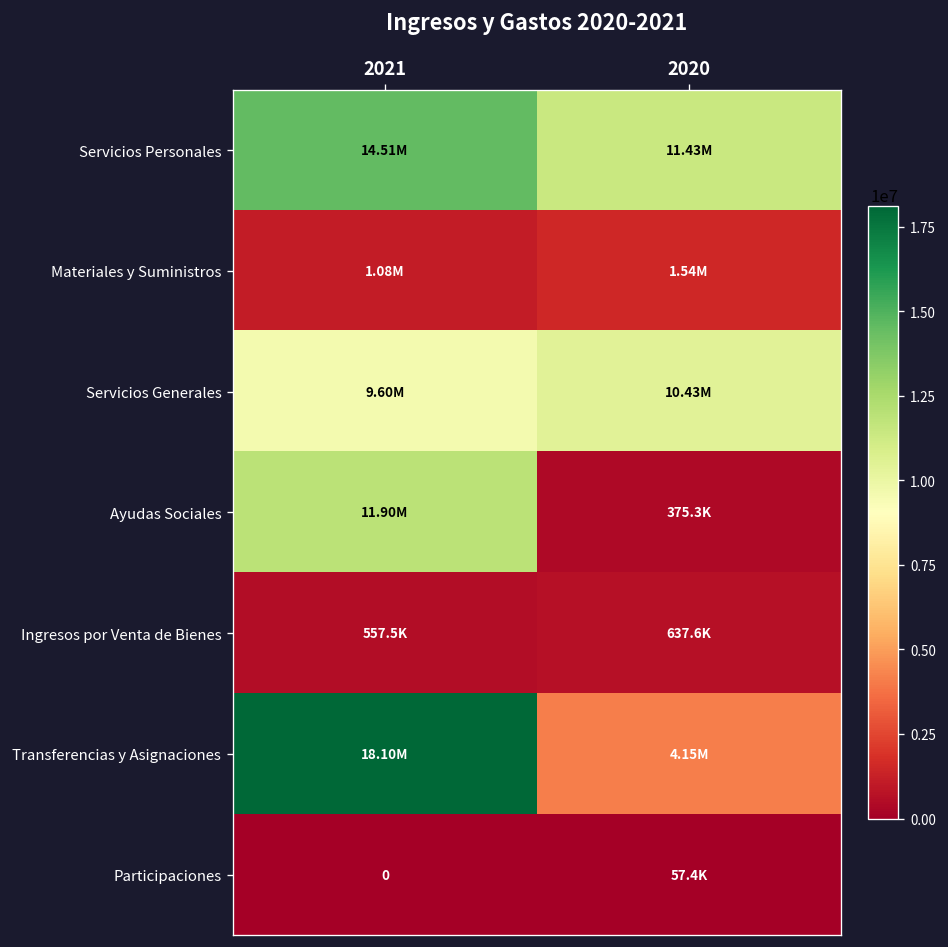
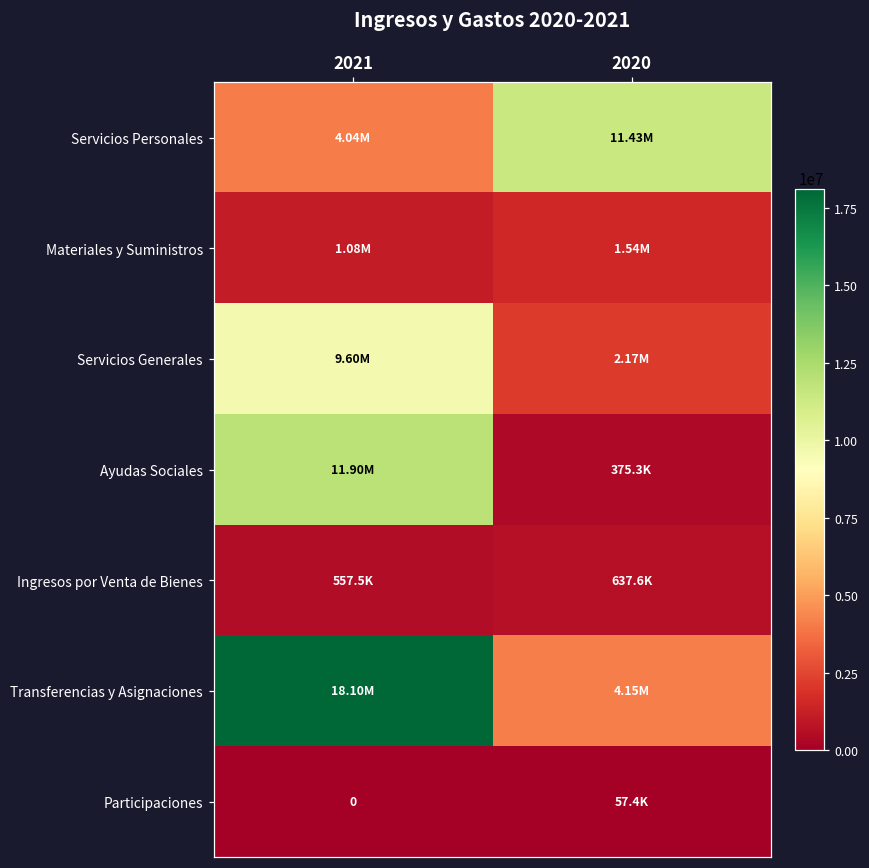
Servicios Personales, 2021: 14.51M -> 4.04M
Servicios Generales, 2020: 10.43M -> 2.17M
